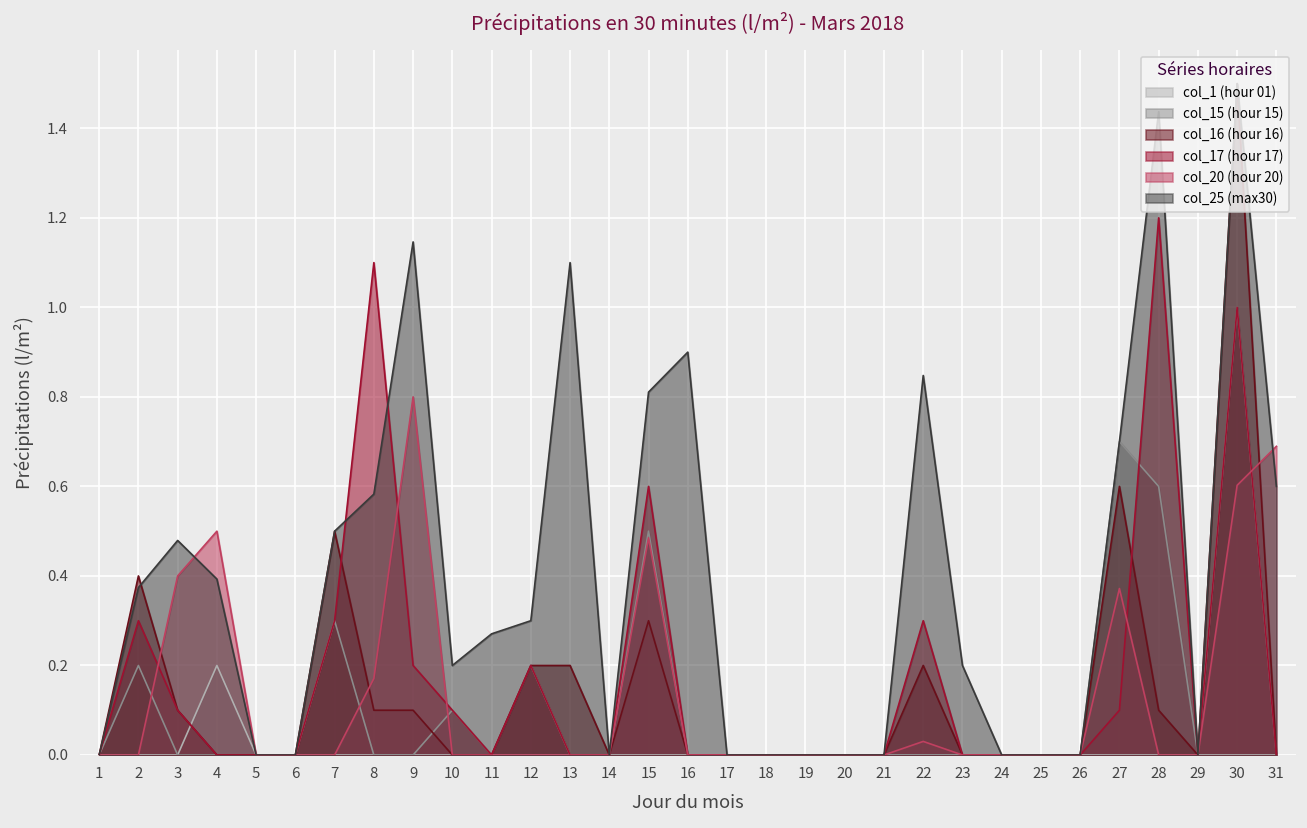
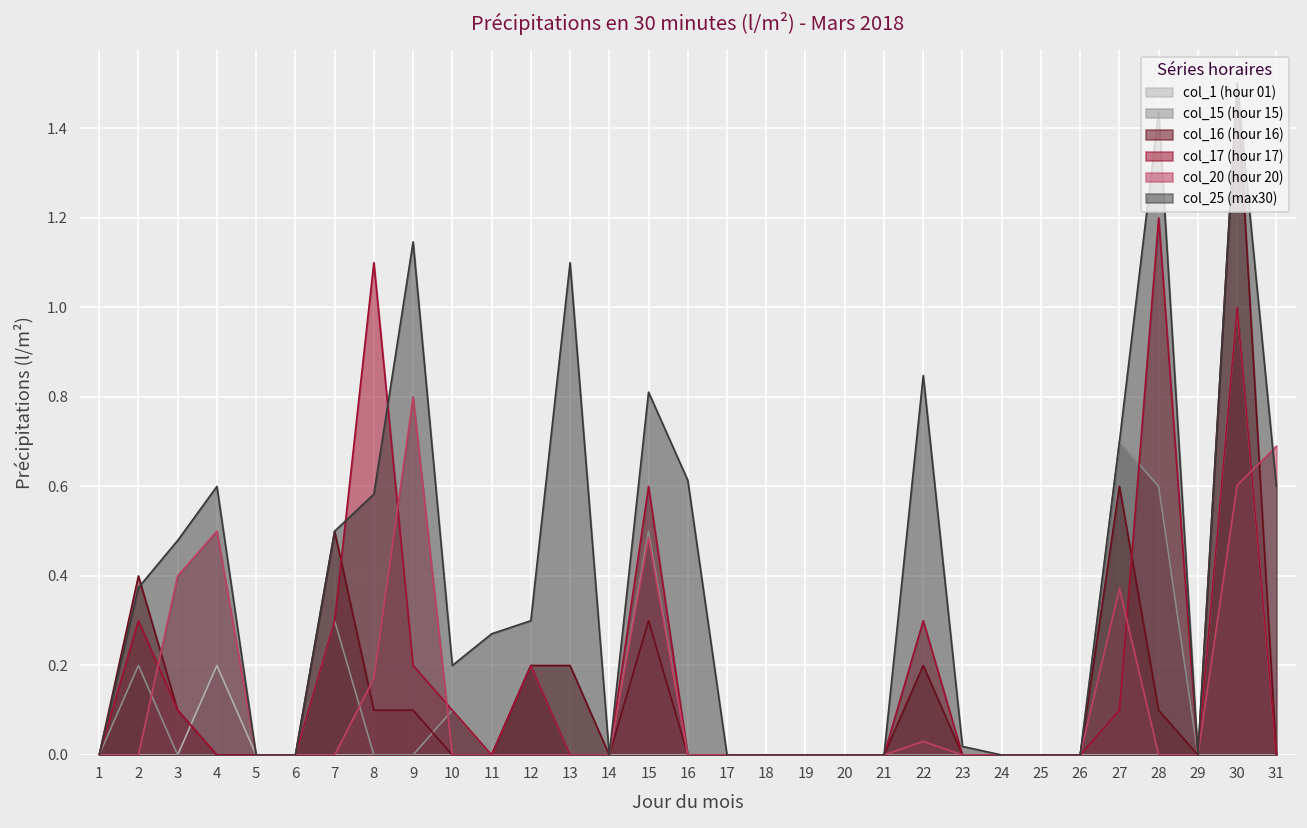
col_25 (max30), 4: 0.39 -> 0.60
col_25 (max30), 16: 0.90 -> 0.61
col_25 (max30), 23: 0.20 -> 0.02
